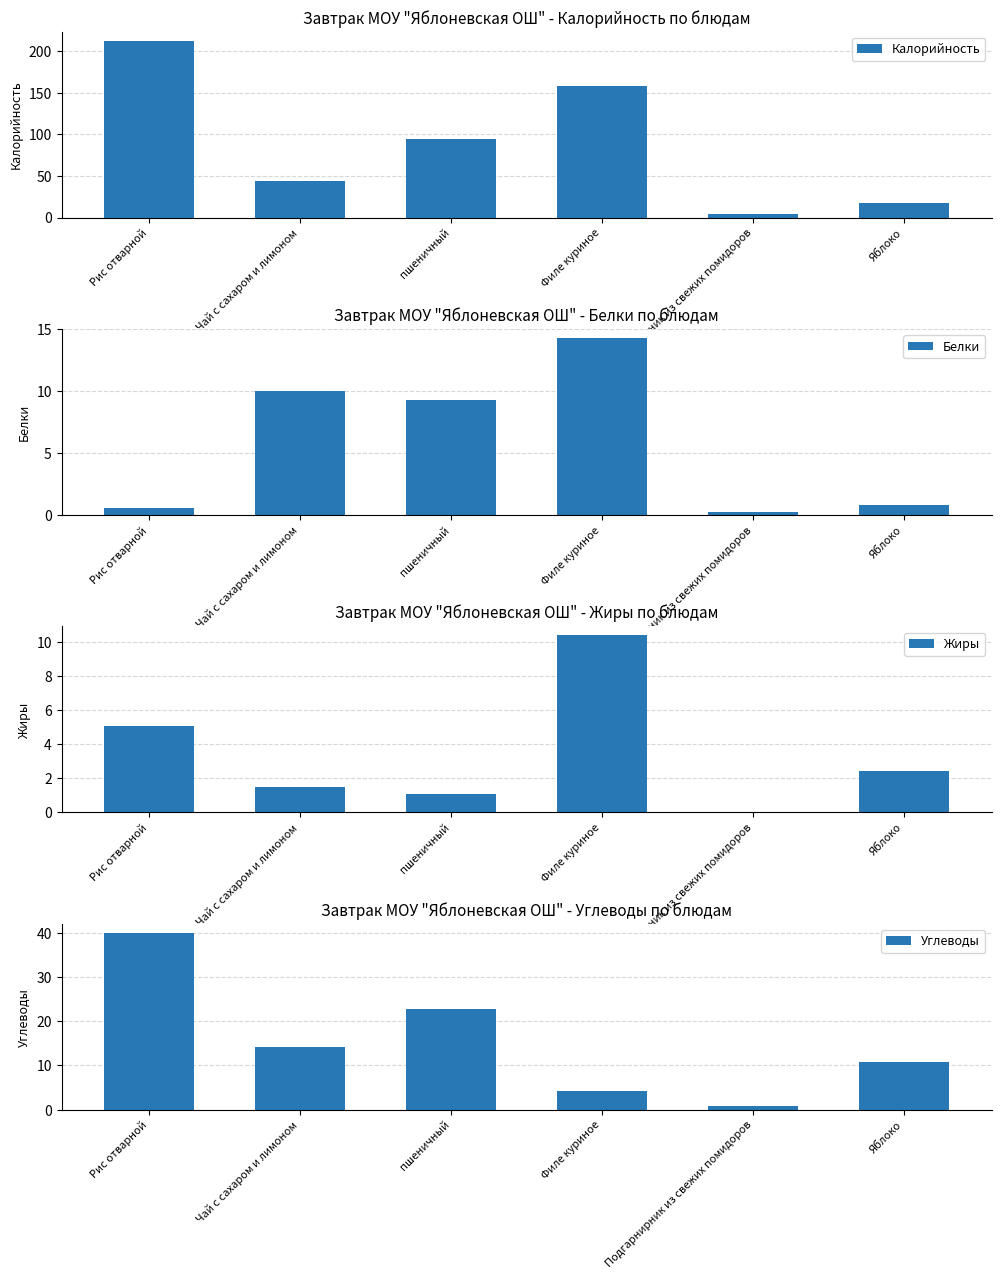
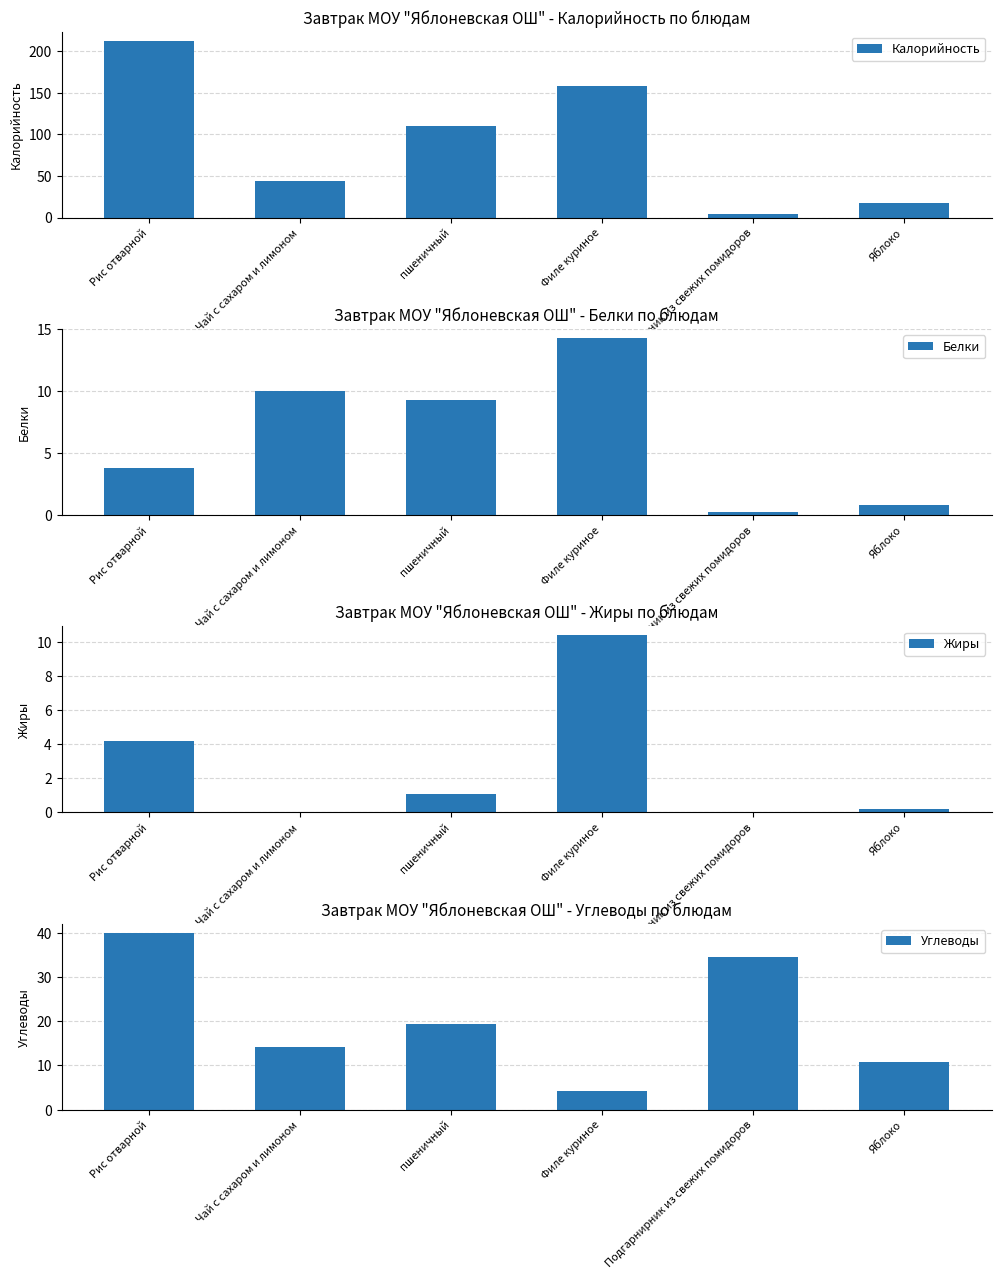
Завтрак МОУ "Яблоневская ОШ" - Калорийность по блюдам, пшеничный: 90 -> 110
Завтрак МОУ "Яблоневская ОШ" - Белки по блюдам, Рис отварной: 0.6 -> 3.8
Завтрак МОУ "Яблоневская ОШ" - Жиры по блюдам, Рис отварной: 5.1 -> 4.2
Завтрак МОУ "Яблоневская ОШ" - Жиры по блюдам, Чай с сахаром и лимоном: 1.5 -> 0.0
Завтрак МОУ "Яблоневская ОШ" - Жиры по блюдам, Яблоко: 2.4 -> 0.2
Завтрак МОУ "Яблоневская ОШ" - Углеводы по блюдам, пшеничный: 23 -> 19
Завтрак МОУ "Яблоневская ОШ" - Углеводы по блюдам, Подгарнирник из свежих помидоров: 1 -> 34
